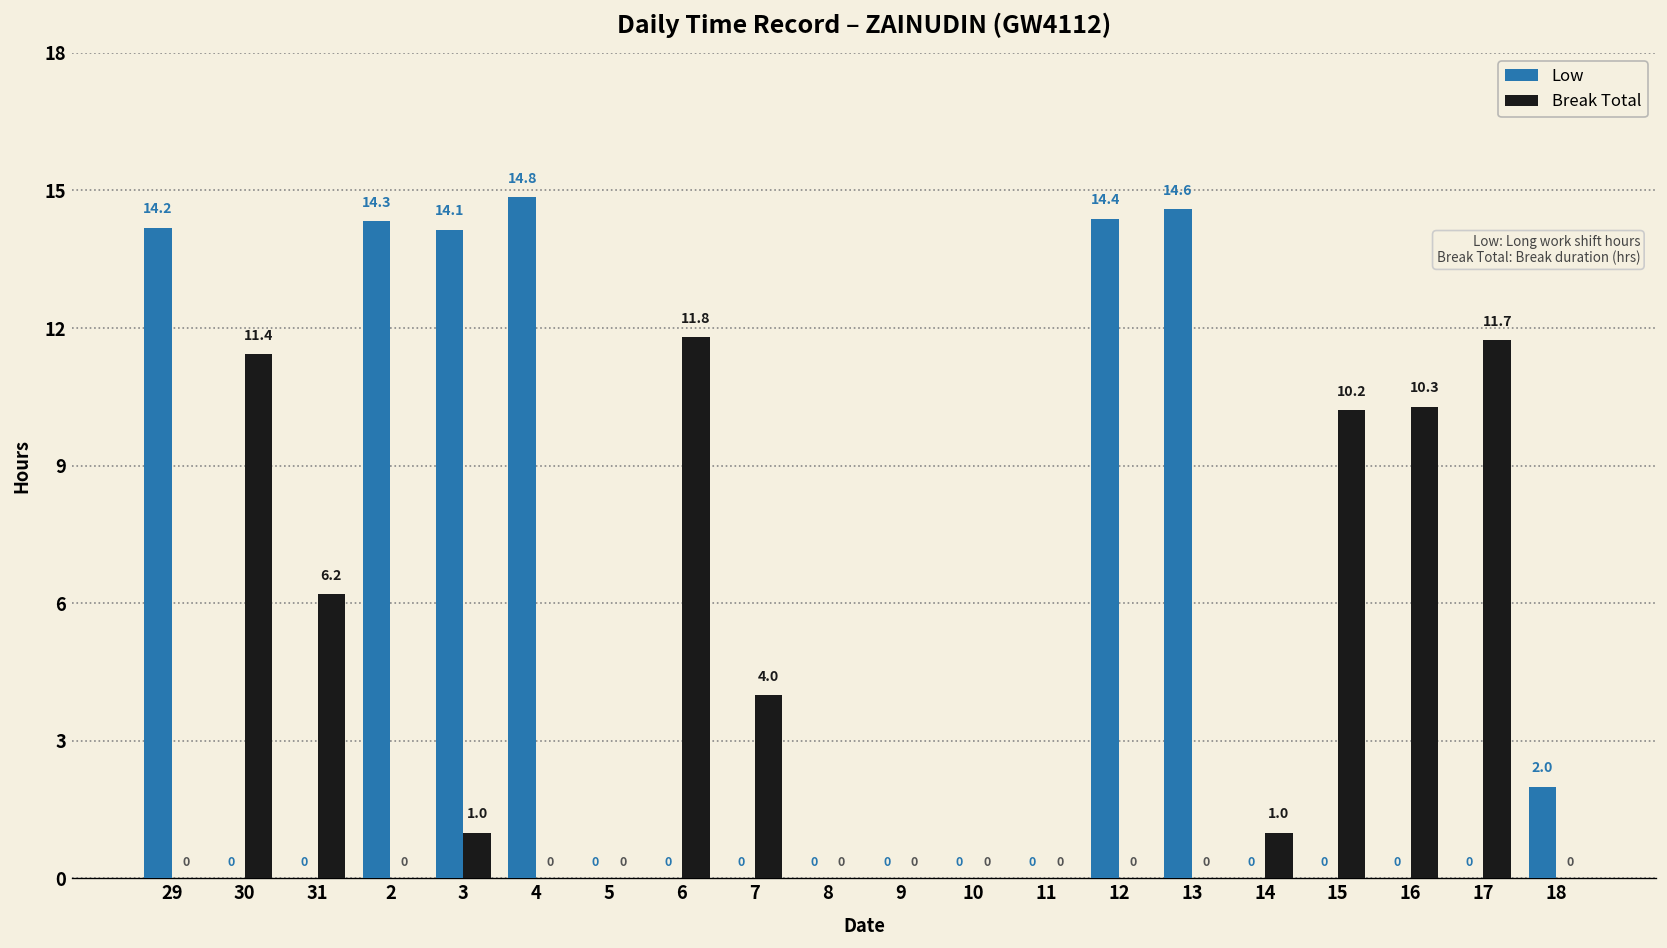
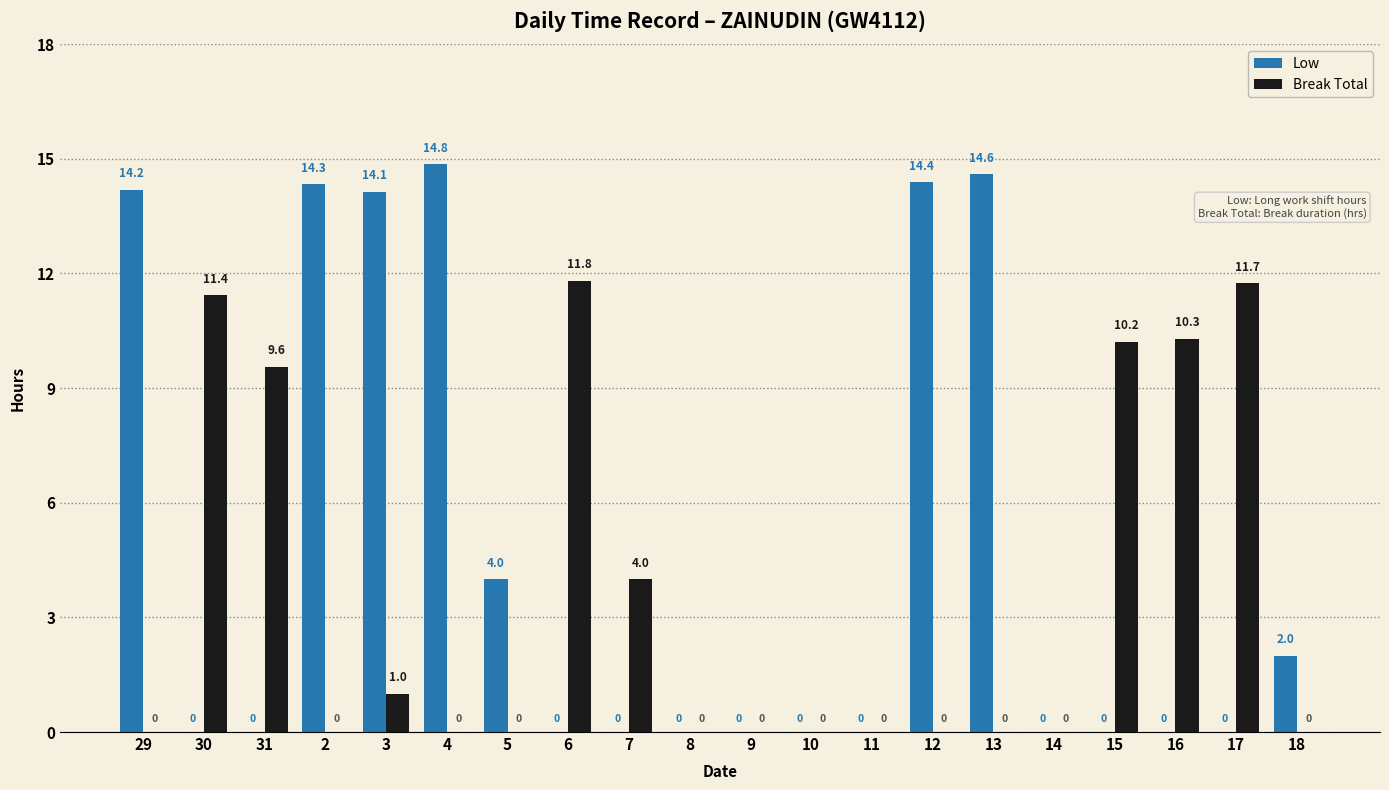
Break Total, 31: 6.2 -> 9.6
Low, 5: 0 -> 4.0
Break Total, 14: 1.0 -> 0
